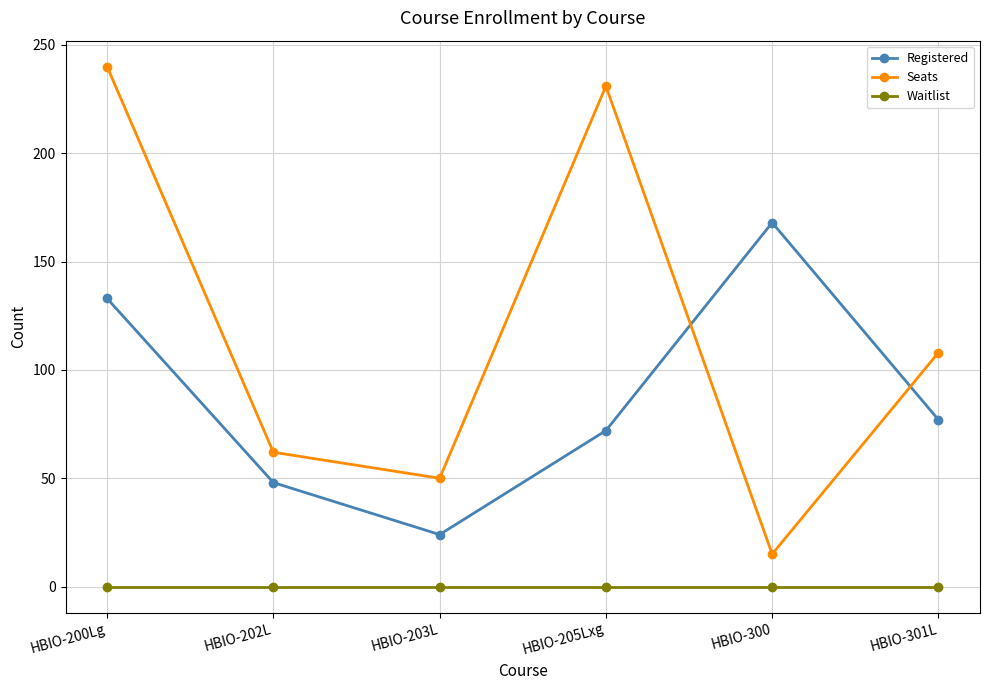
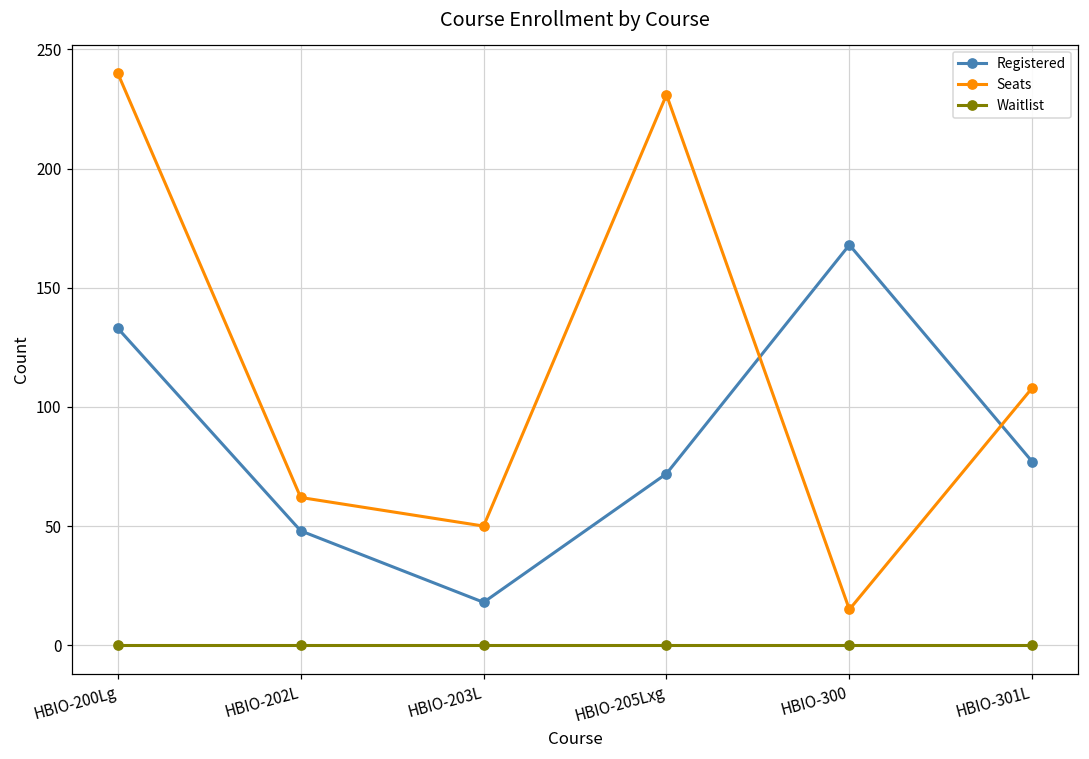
Registered, HBIO-203L: 24 -> 18
